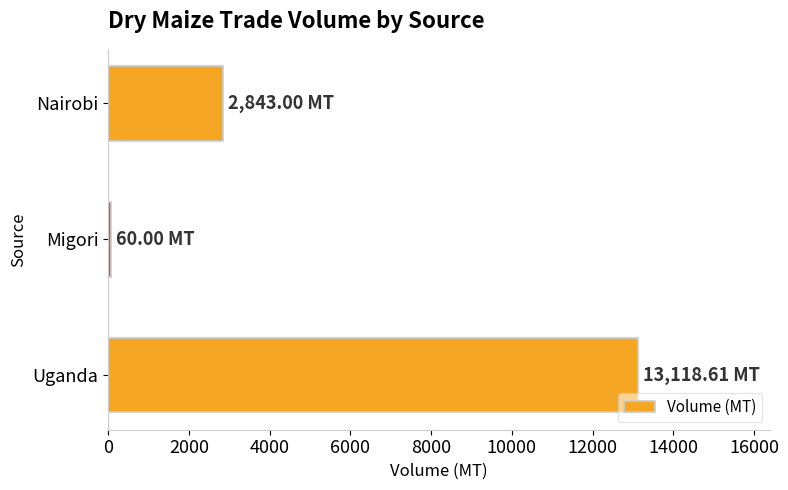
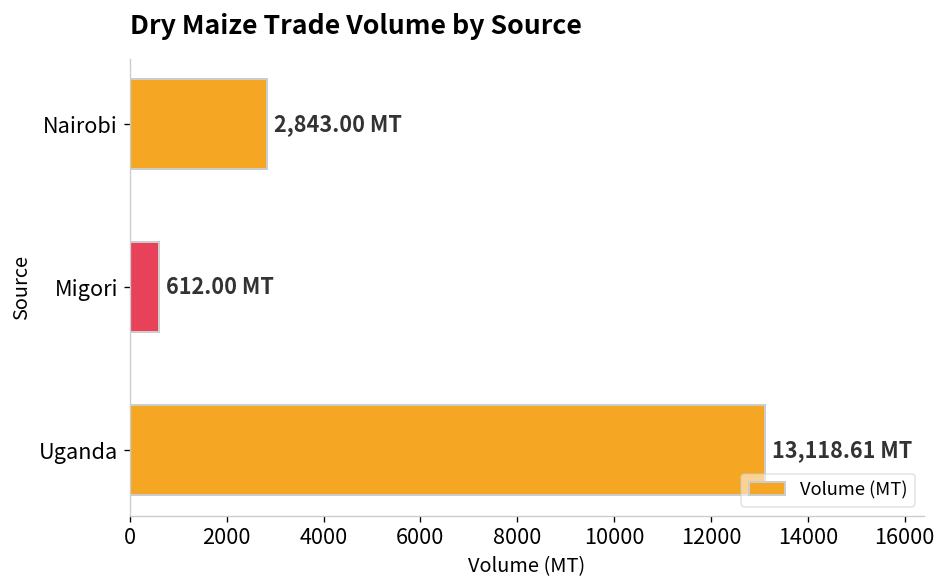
Migori: 60.00 -> 612.00
